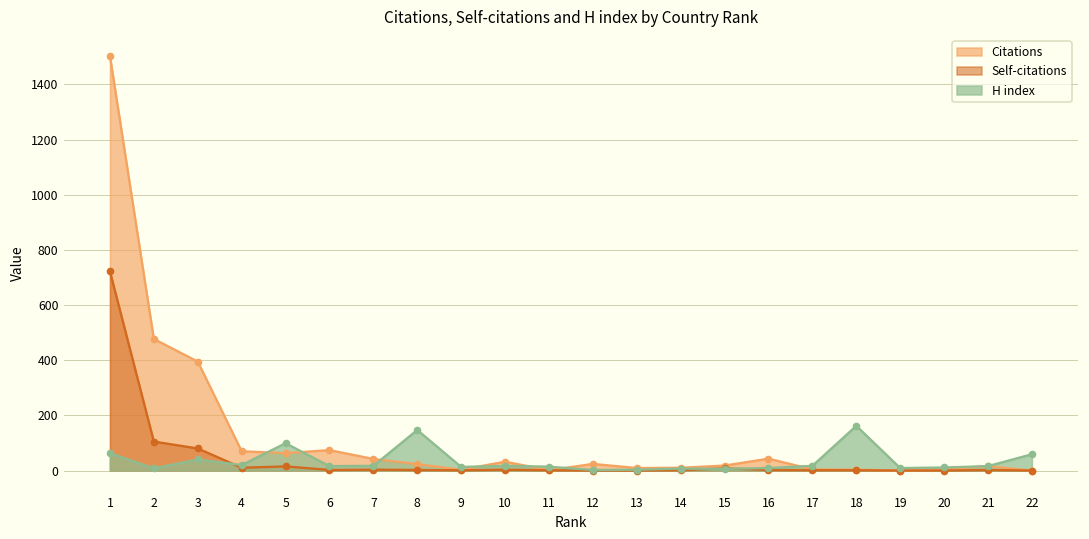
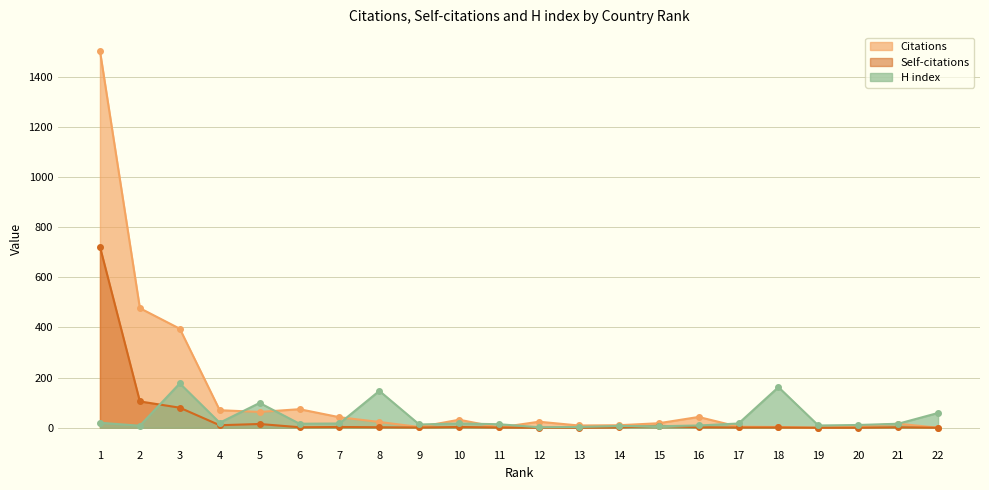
H index, 1: 60 -> 20
H index, 3: 40 -> 180
